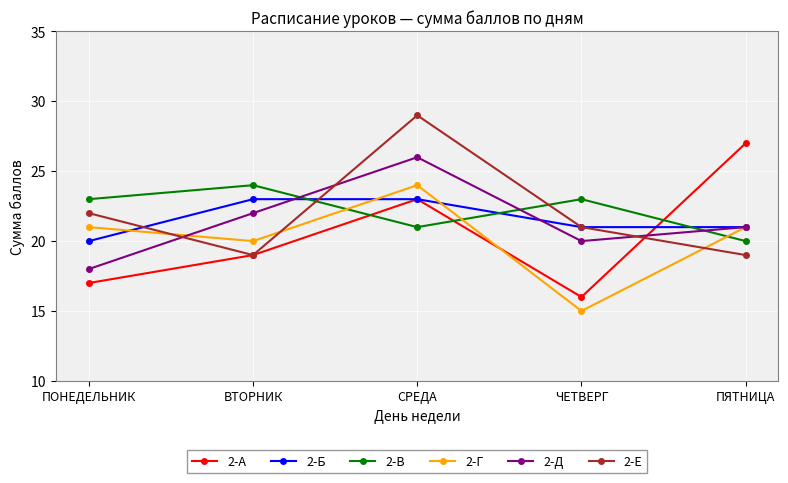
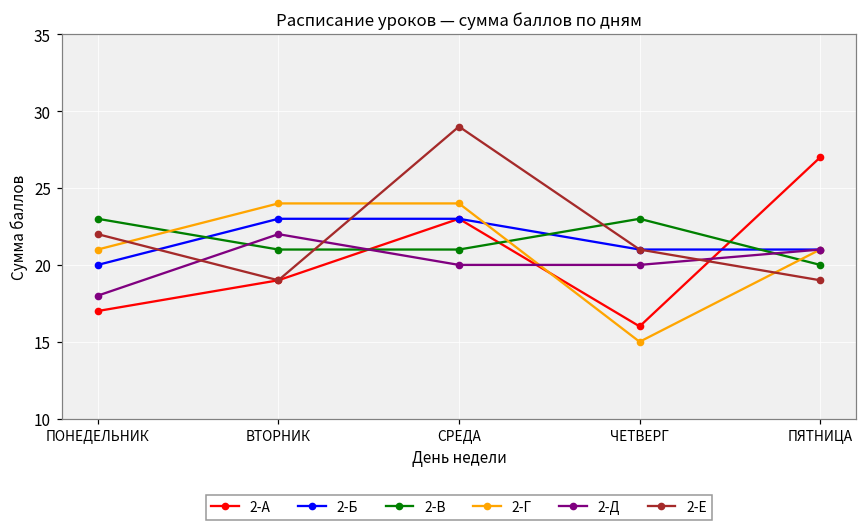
2-В, ВТОРНИК: 24 -> 21
2-Г, ВТОРНИК: 20 -> 24
2-Д, СРЕДА: 26 -> 20
